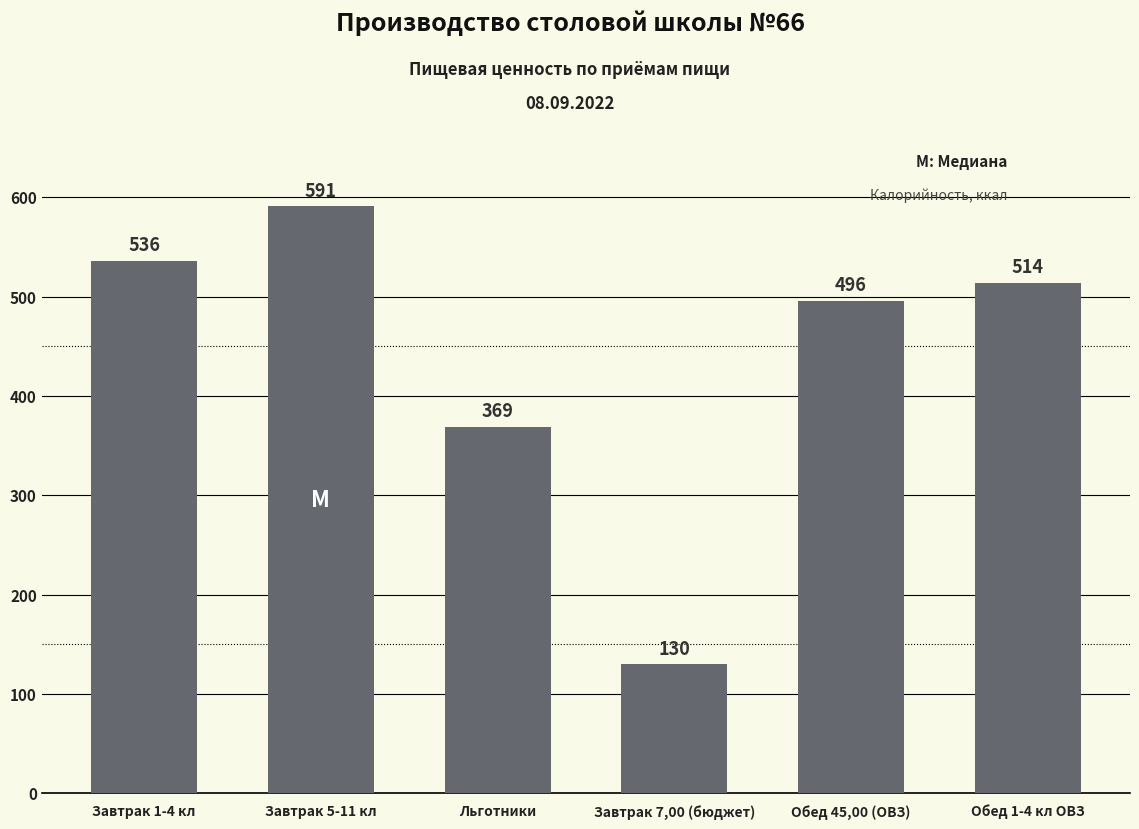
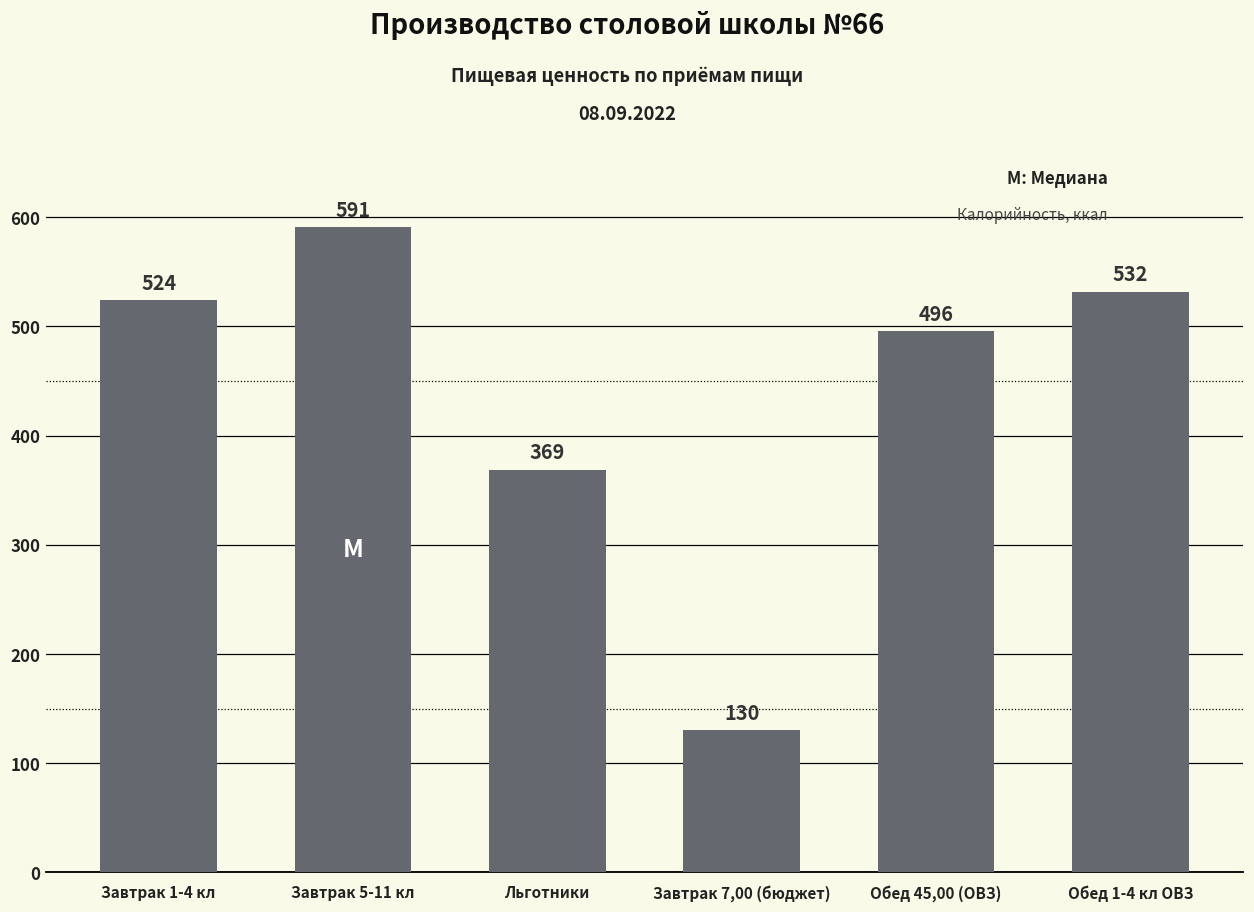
Завтрак 1-4 кл: 536 -> 524
Обед 1-4 кл ОВЗ: 514 -> 532
